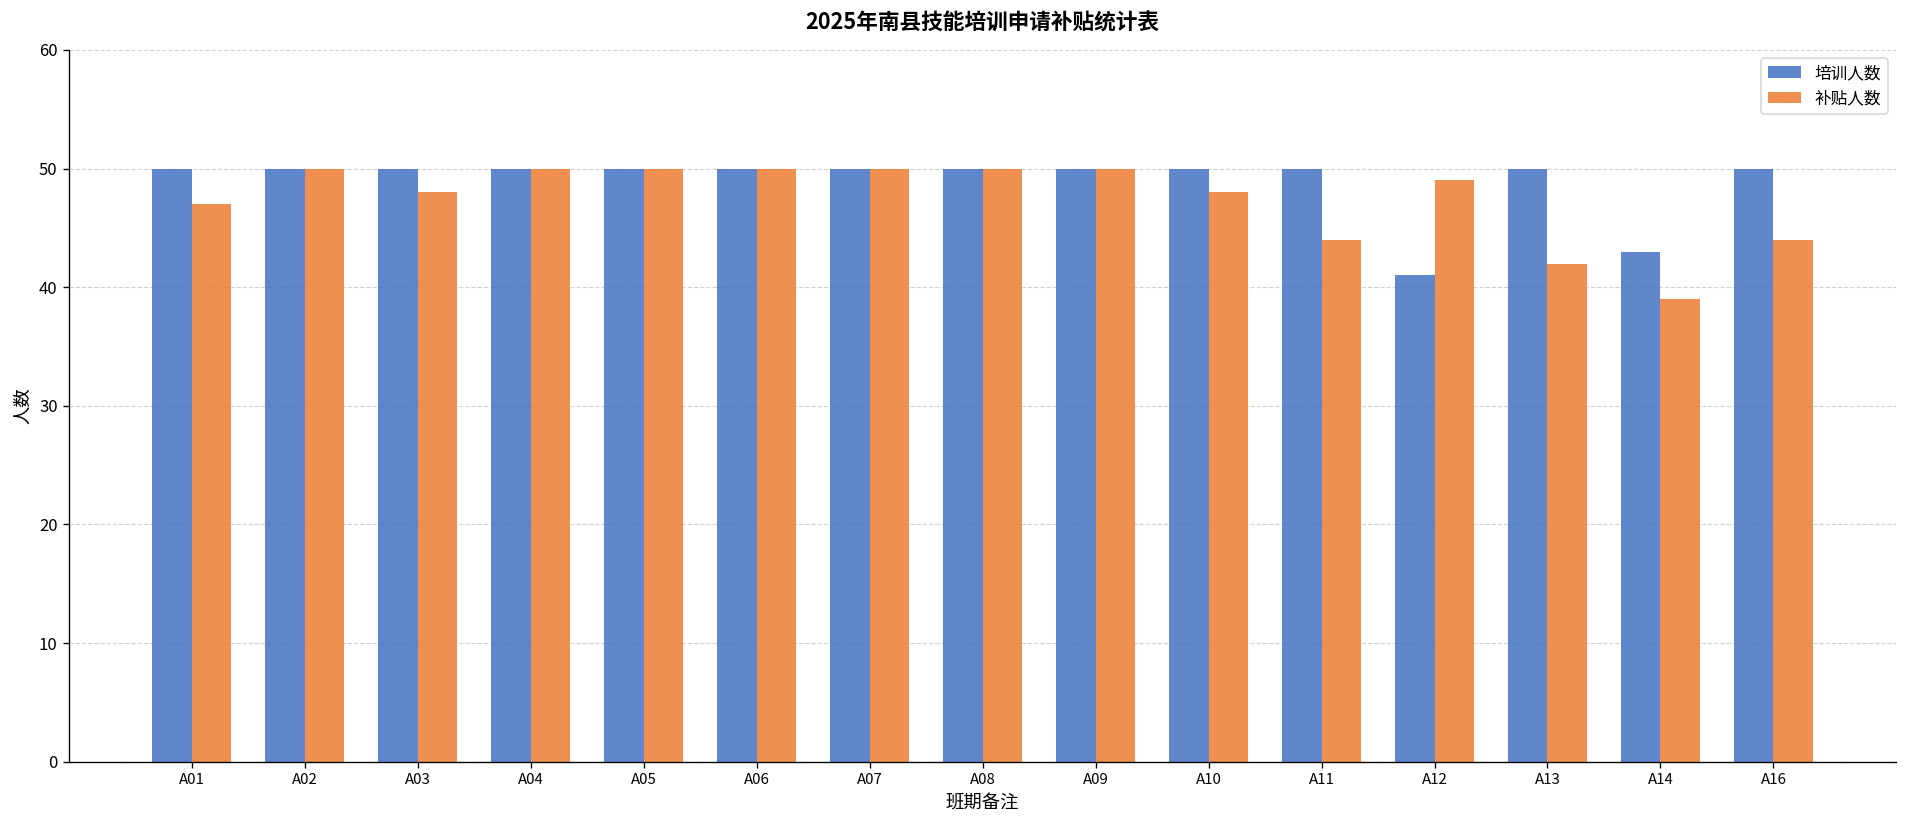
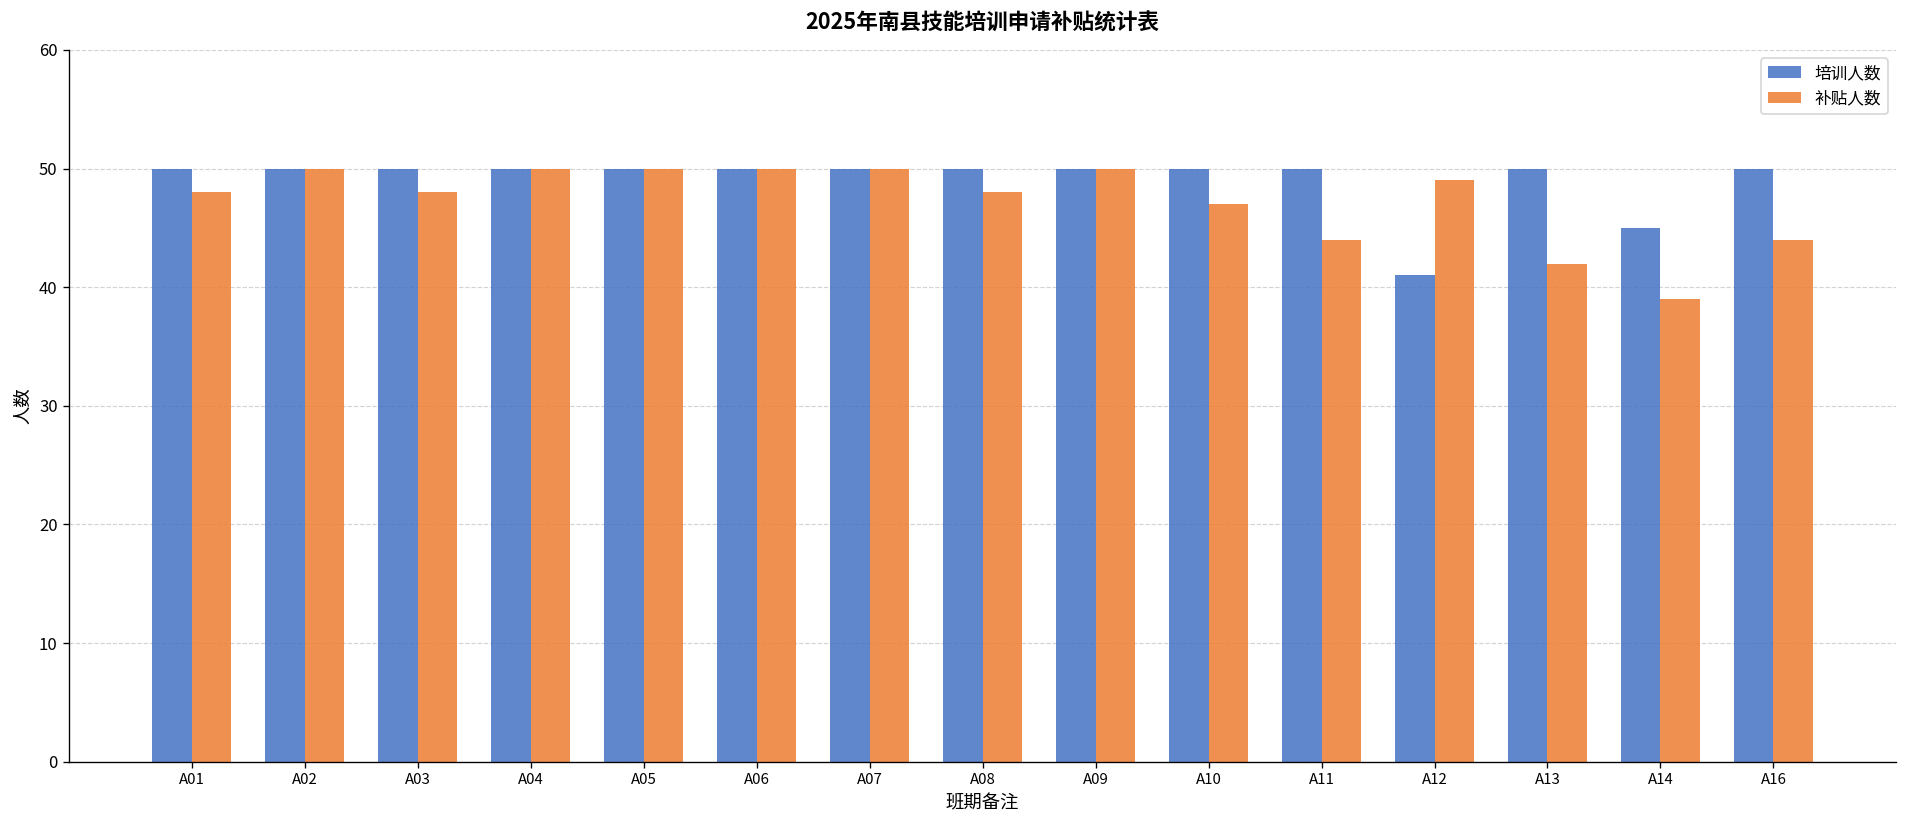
补贴人数, A01: 47 -> 48
补贴人数, A08: 50 -> 48
补贴人数, A10: 48 -> 47
培训人数, A14: 43 -> 45
